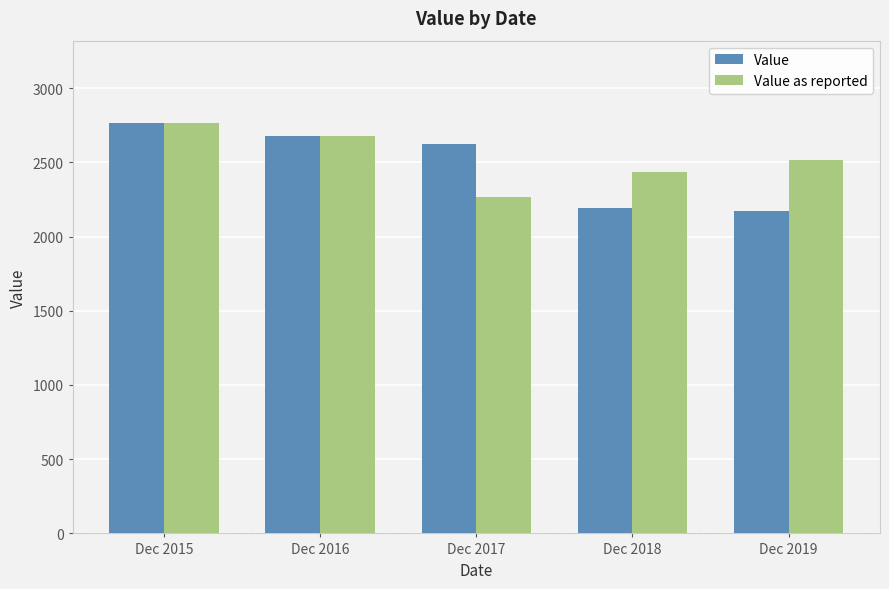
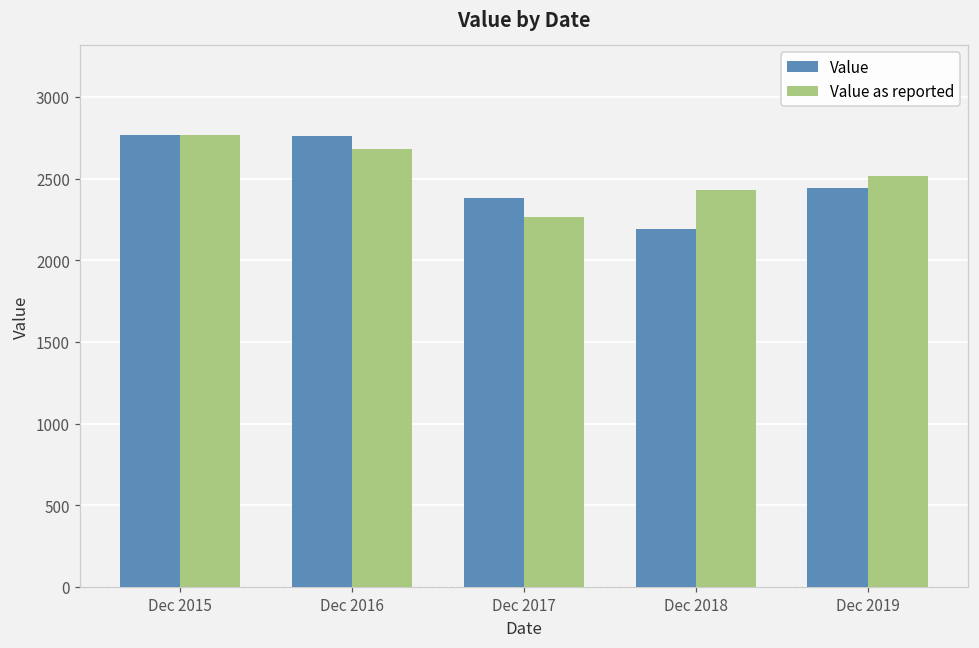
Value, Dec 2016: 2680 -> 2760
Value, Dec 2017: 2620 -> 2380
Value, Dec 2019: 2170 -> 2440
